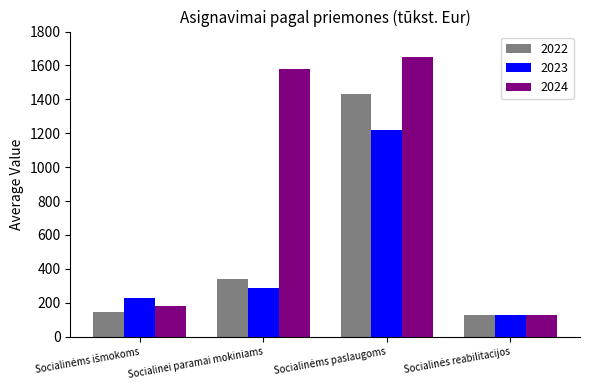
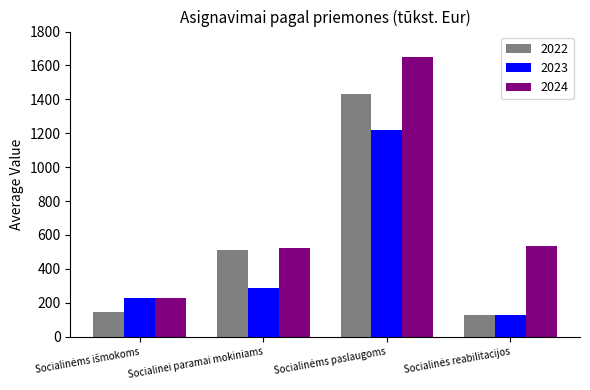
2024, Socialinėms išmokoms: 180 -> 230
2022, Socialinei paramai mokiniams: 340 -> 510
2024, Socialinei paramai mokiniams: 1580 -> 520
2024, Socialinės reabilitacijos: 130 -> 530
